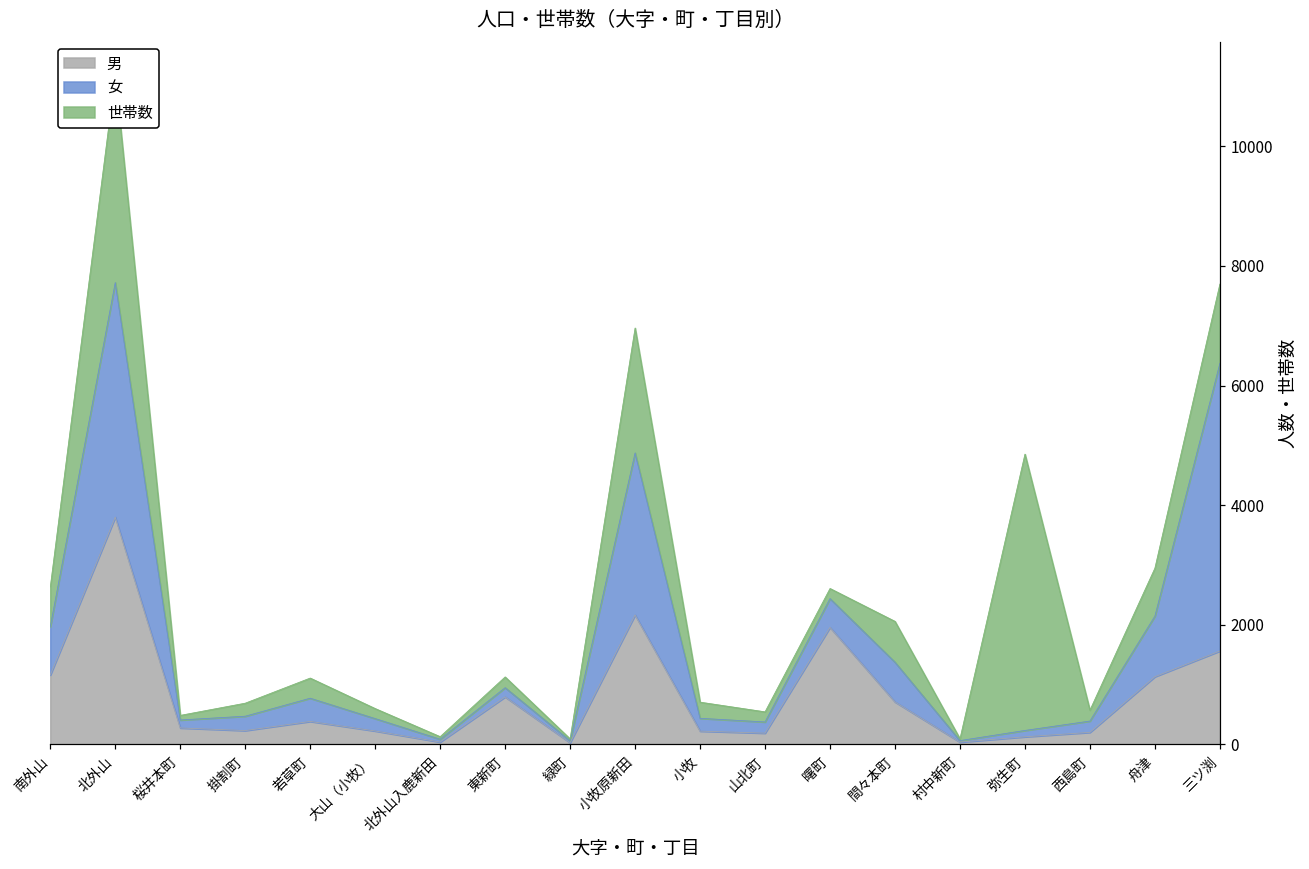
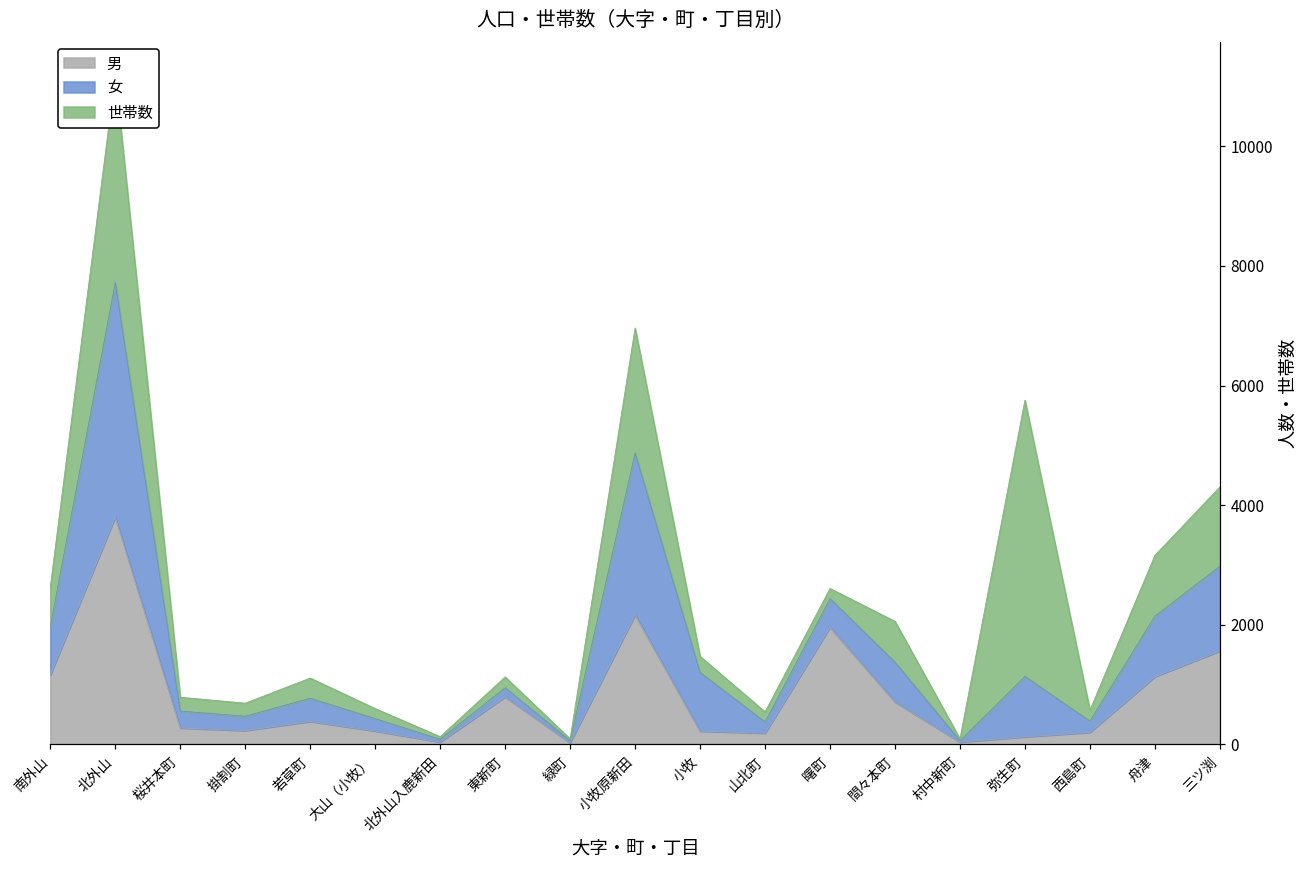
女, 桜井本町: 100 -> 300
世帯数, 桜井本町: 100 -> 200
女, 小牧: 200 -> 1000
女, 弥生町: 100 -> 1000
世帯数, 舟津: 800 -> 1000
女, 三ツ渕: 4800 -> 1400
